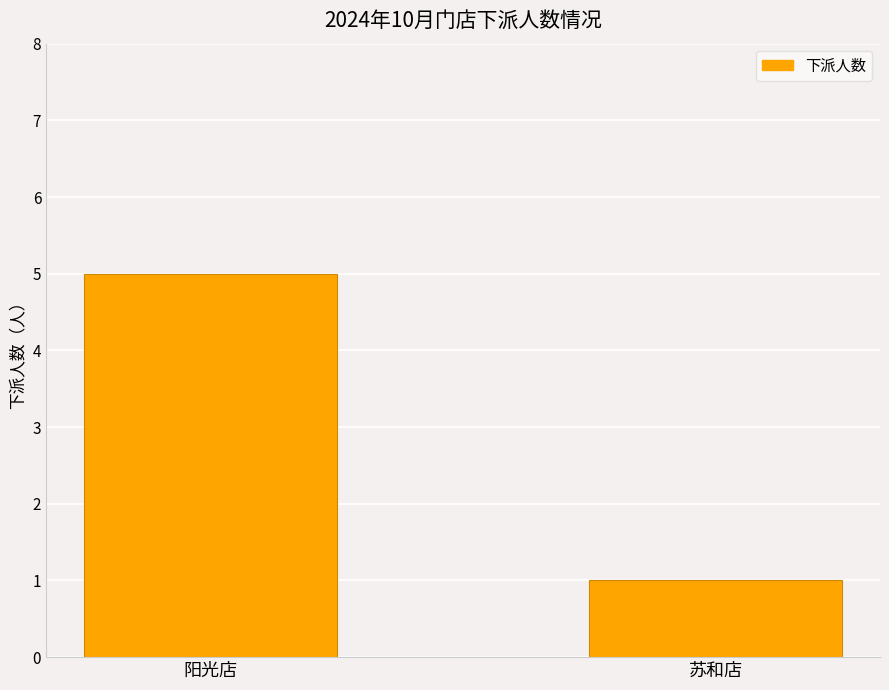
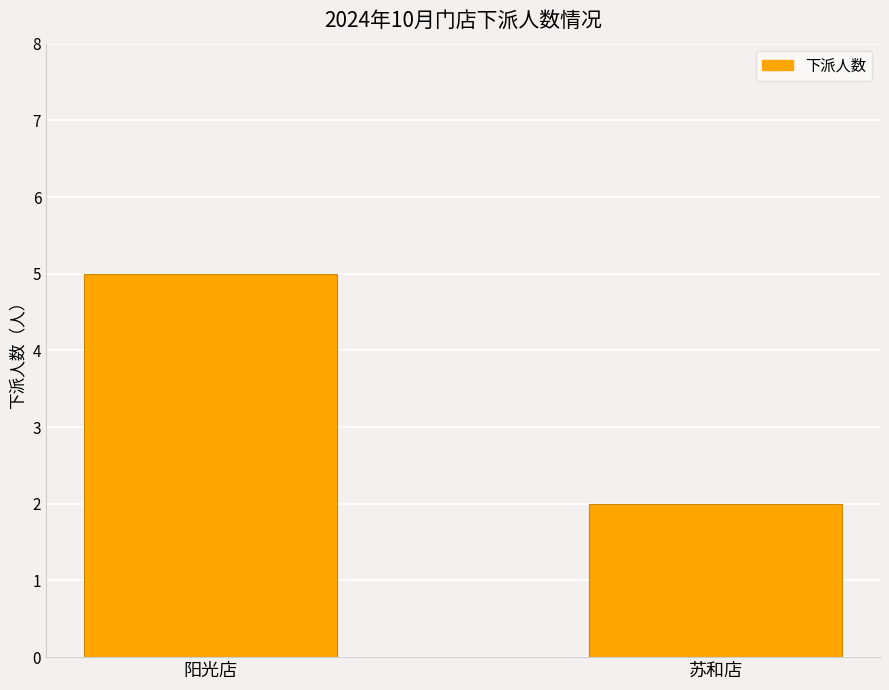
苏和店: 1 -> 2
